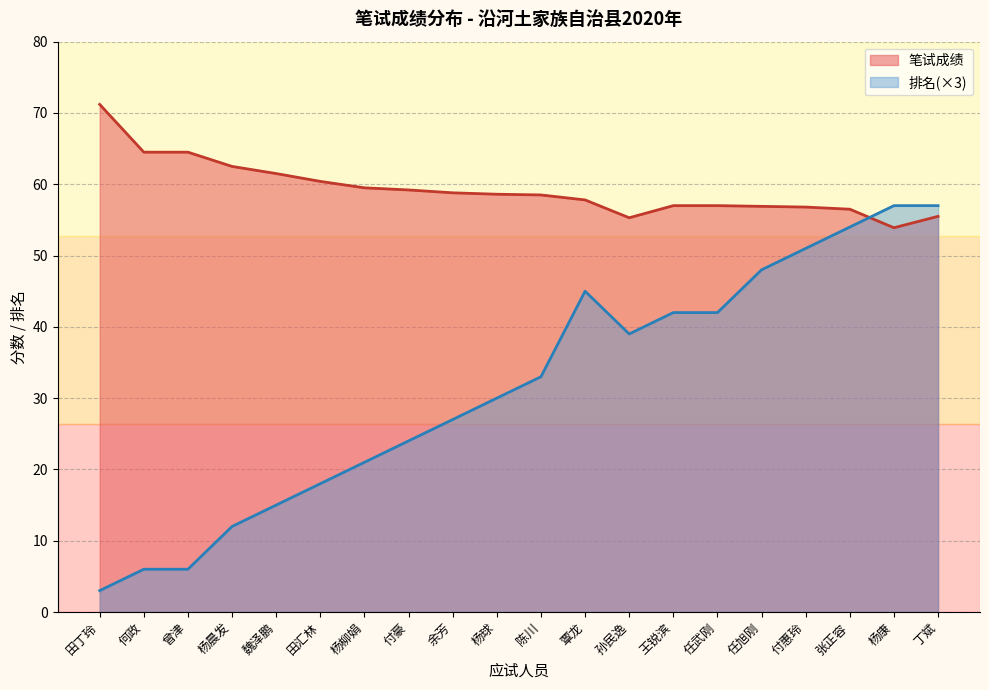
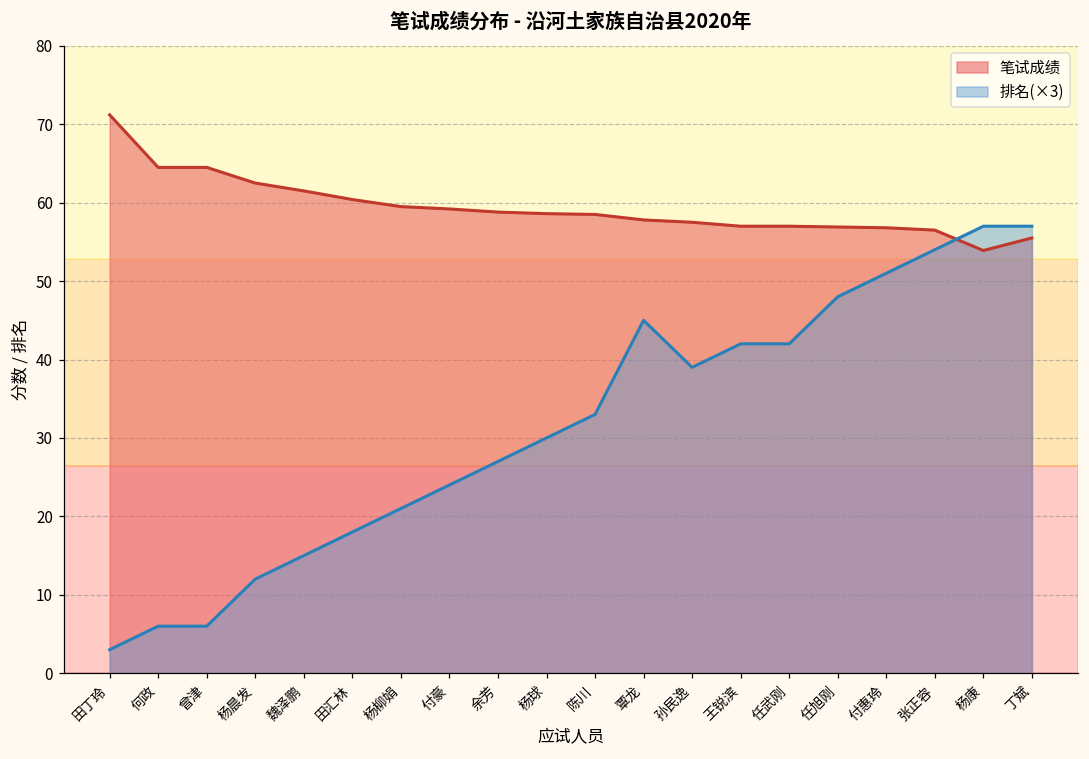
笔试成绩, 孙民逸: 55 -> 58
